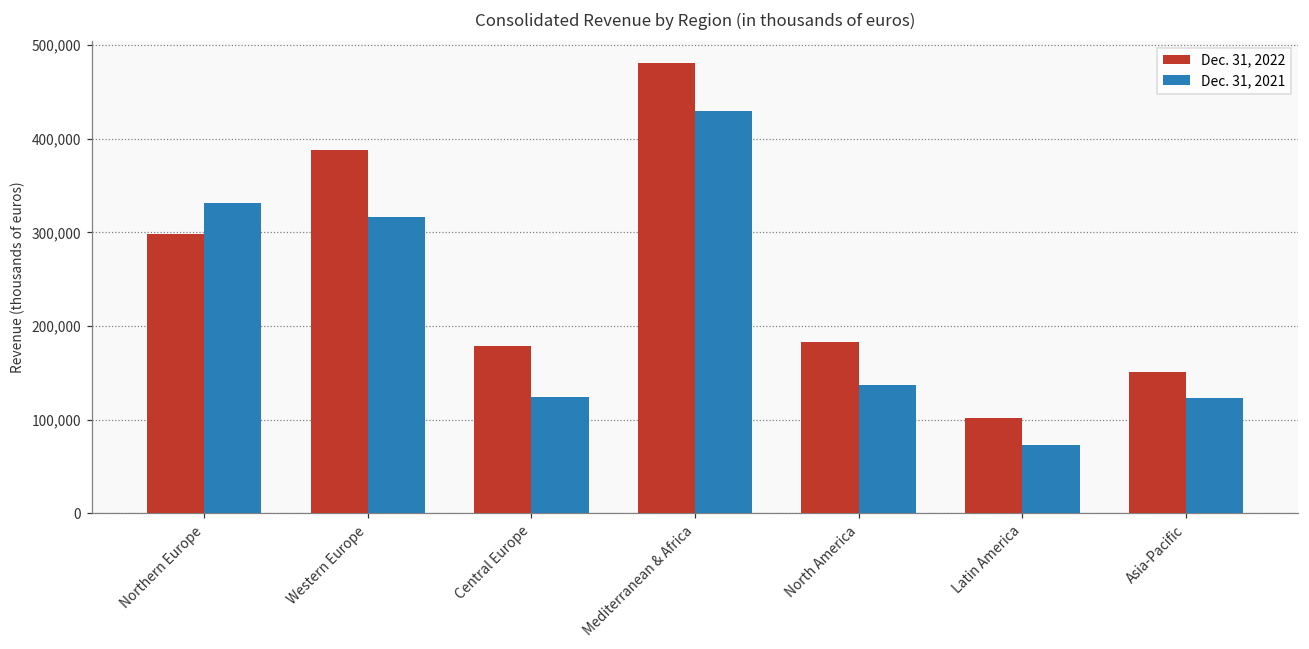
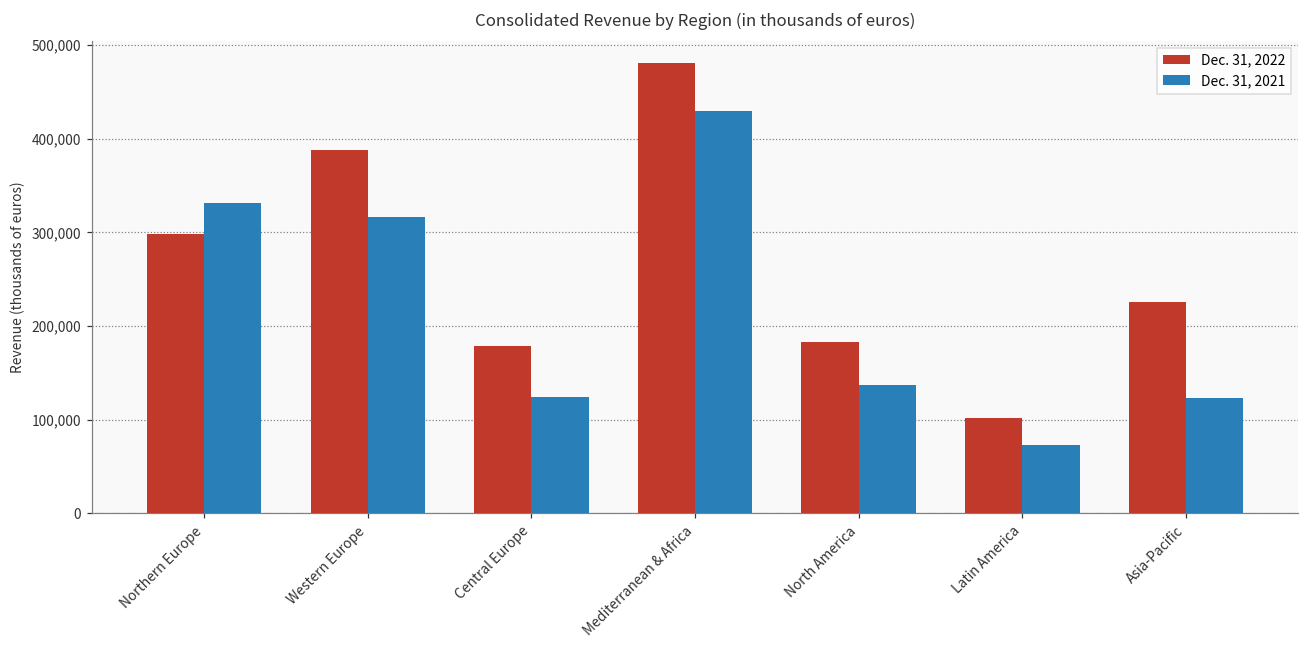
Dec. 31, 2022, Asia-Pacific: 150,000 -> 230,000
